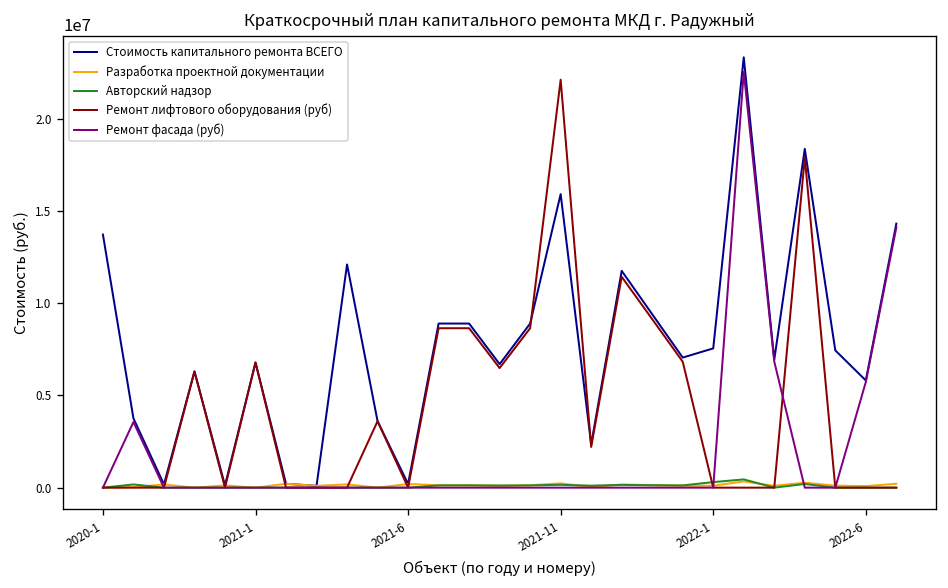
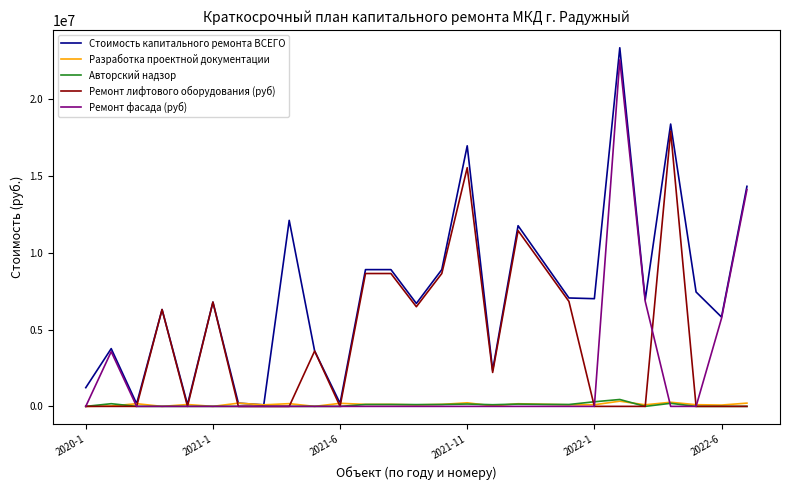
Стоимость капитального ремонта ВСЕГО, 2020-1: 13700000 -> 1200000
Стоимость капитального ремонта ВСЕГО, 2021-11: 15900000 -> 17000000
Ремонт лифтового оборудования (руб), 2021-11: 22100000 -> 15500000
Стоимость капитального ремонта ВСЕГО, 2022-1: 7600000 -> 7000000
